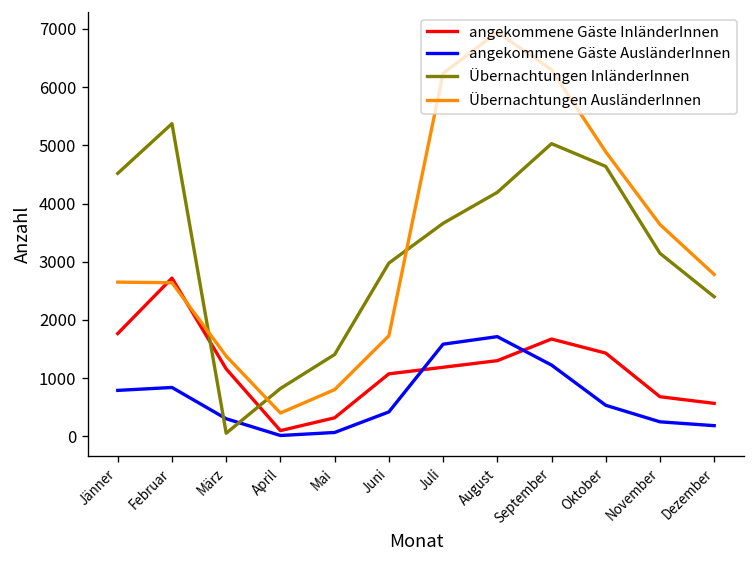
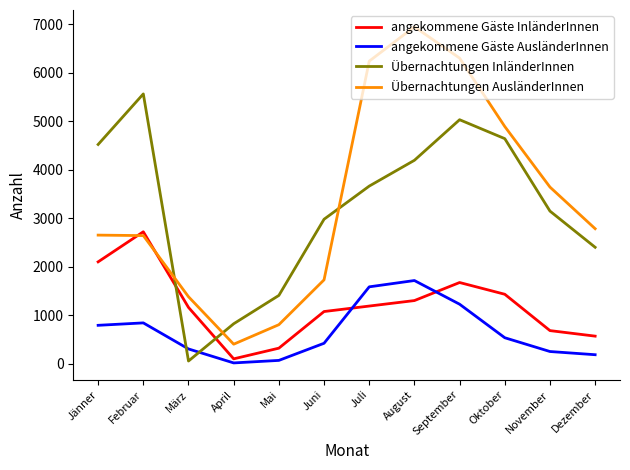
angekommene Gäste InländerInnen, Jänner: 1800 -> 2100
Übernachtungen InländerInnen, Februar: 5400 -> 5600
